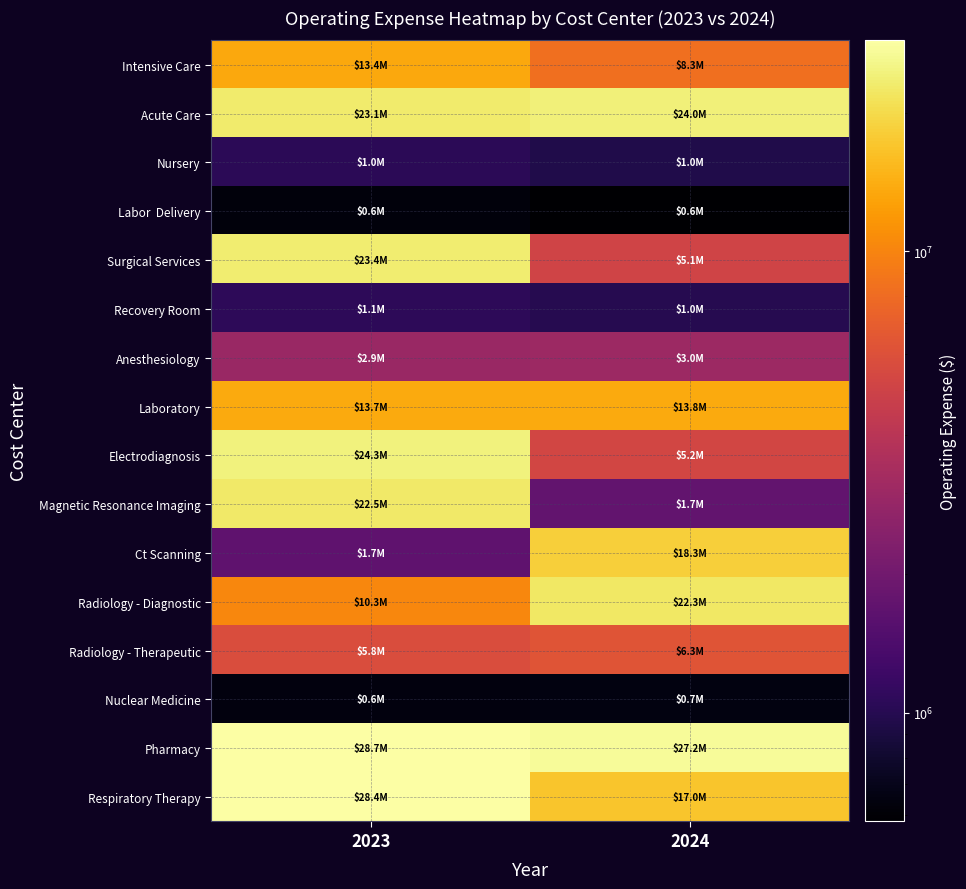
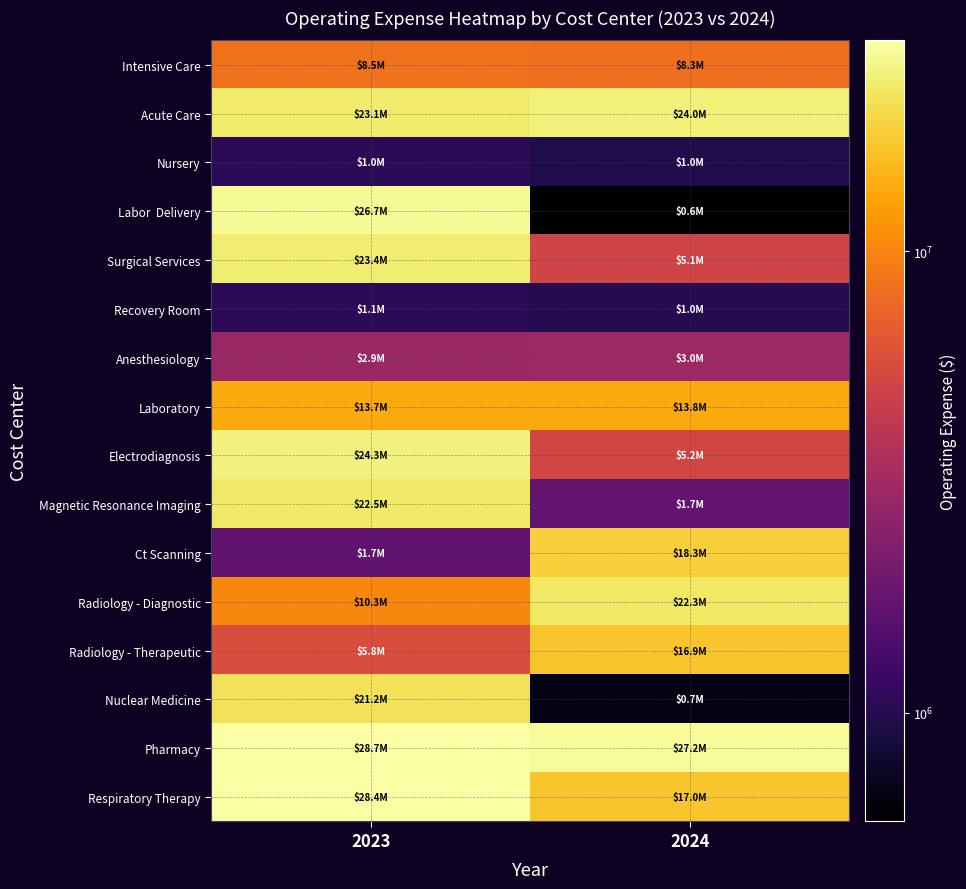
Intensive Care, 2023: $13.4M -> $8.5M
Labor Delivery, 2023: $0.6M -> $26.7M
Radiology - Therapeutic, 2024: $6.3M -> $16.9M
Nuclear Medicine, 2023: $0.6M -> $21.2M
